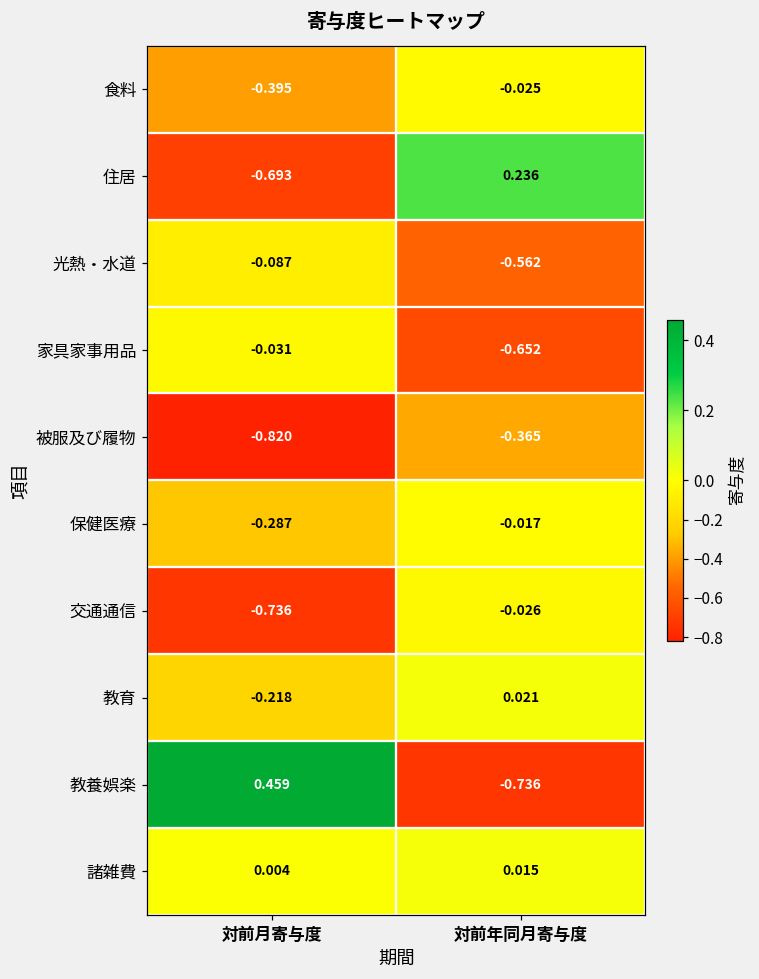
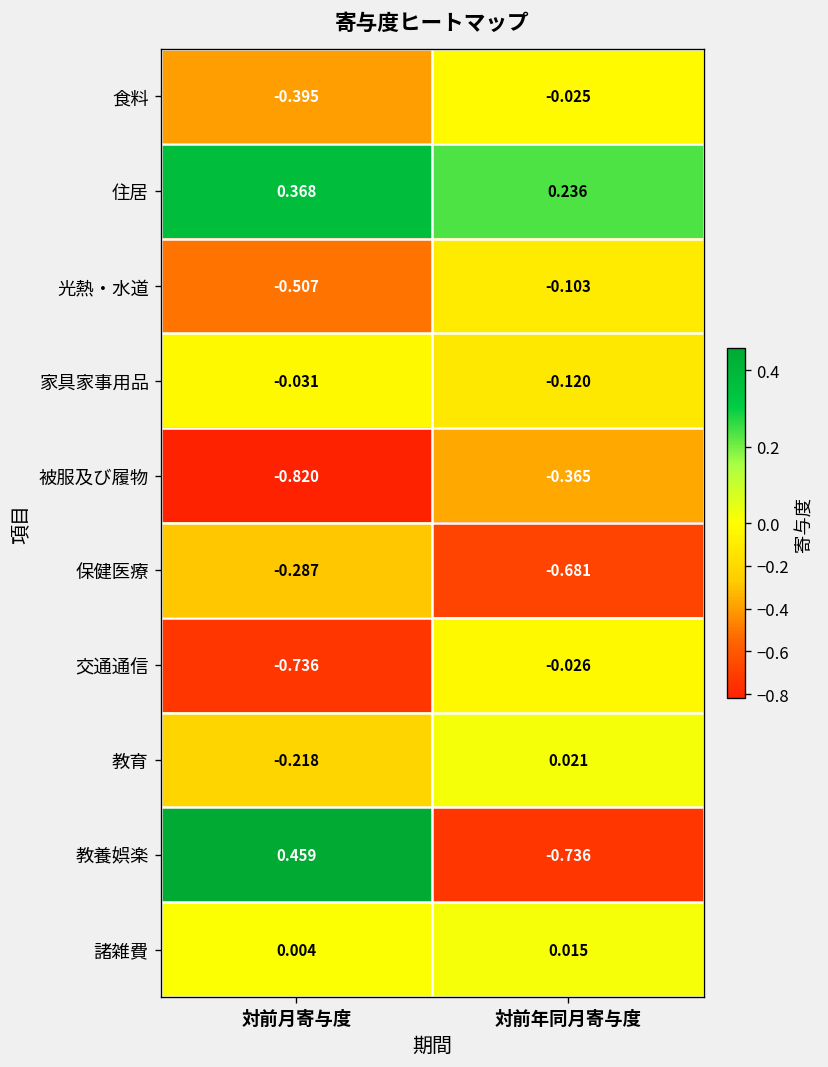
住居, 対前月寄与度: -0.693 -> 0.368
光熱・水道, 対前月寄与度: -0.087 -> -0.507
光熱・水道, 対前年同月寄与度: -0.562 -> -0.103
家具家事用品, 対前年同月寄与度: -0.652 -> -0.120
保健医療, 対前年同月寄与度: -0.017 -> -0.681
